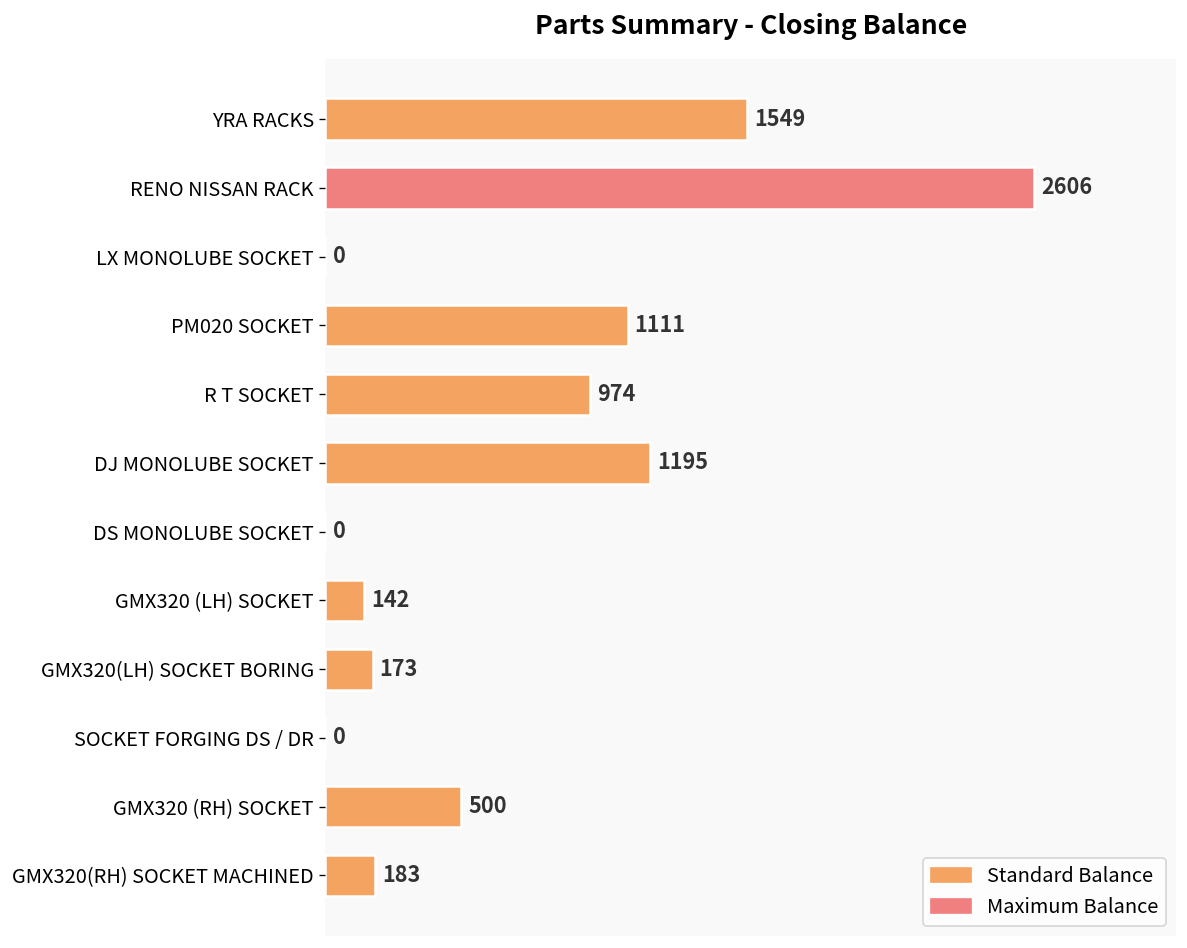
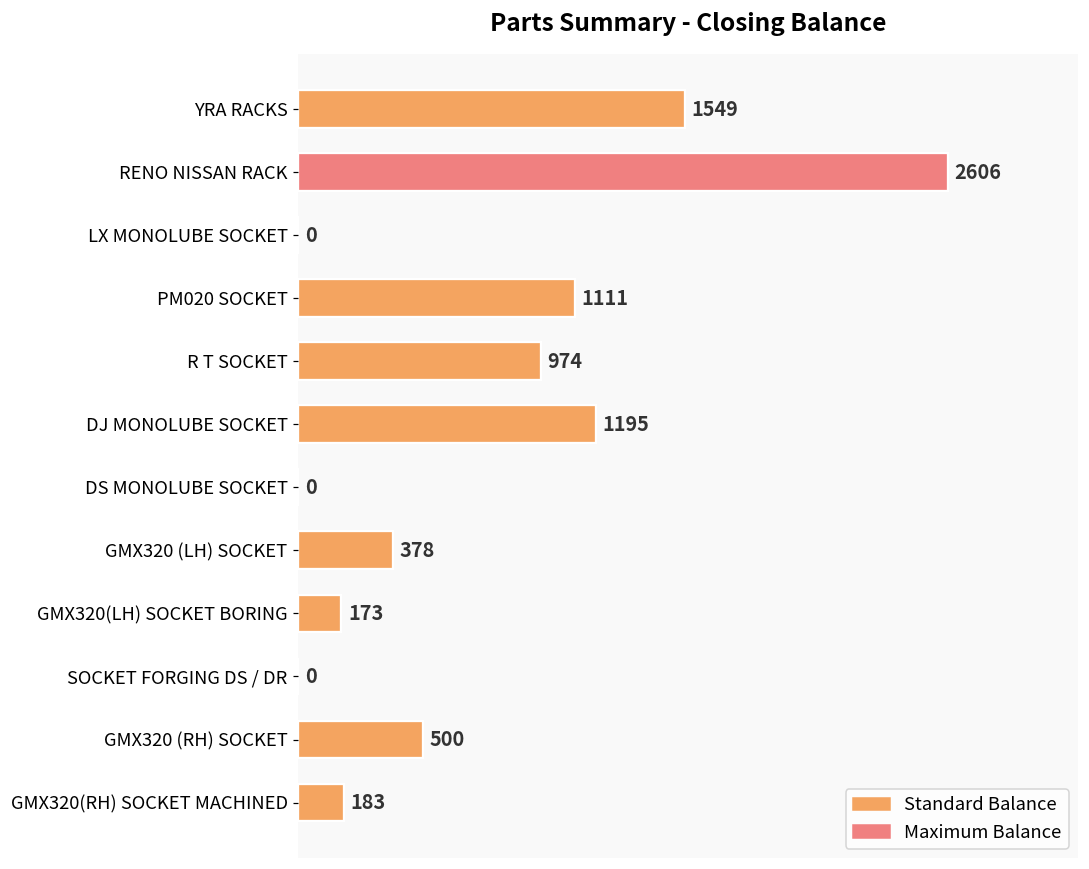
GMX320 (LH) SOCKET: 142 -> 378
